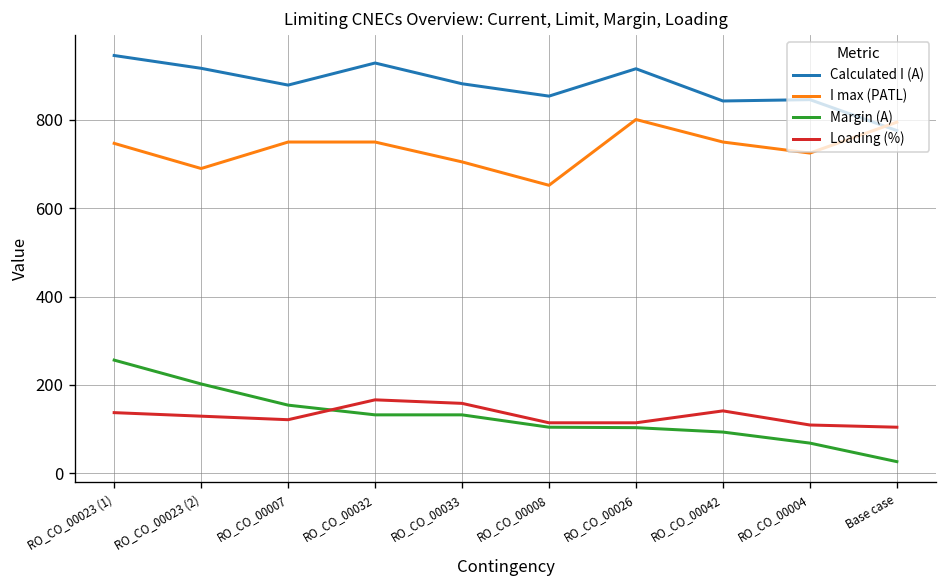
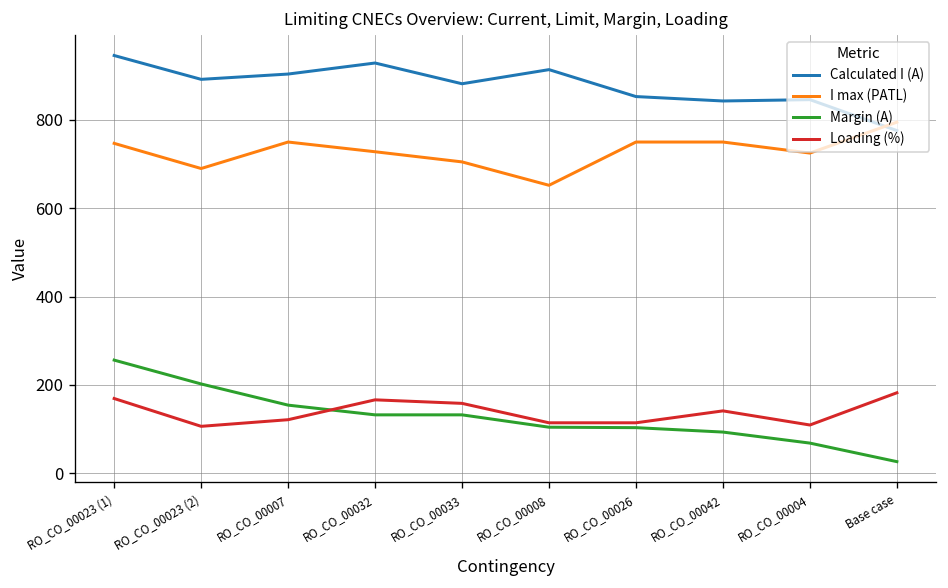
Loading (%), RO_CO_00023 (1): 140 -> 170
Calculated I (A), RO_CO_00023 (2): 920 -> 890
Loading (%), RO_CO_00023 (2): 130 -> 110
Calculated I (A), RO_CO_00007: 880 -> 900
I max (PATL), RO_CO_00032: 750 -> 730
Calculated I (A), RO_CO_00008: 850 -> 910
Calculated I (A), RO_CO_00026: 920 -> 850
I max (PATL), RO_CO_00026: 800 -> 750
Loading (%), Base case: 100 -> 180
